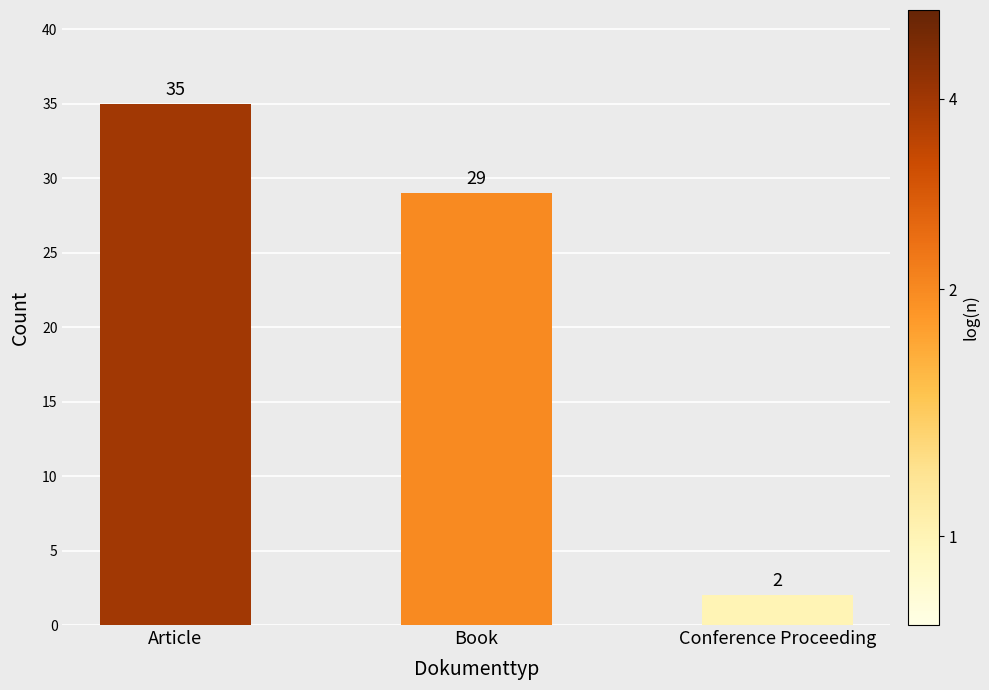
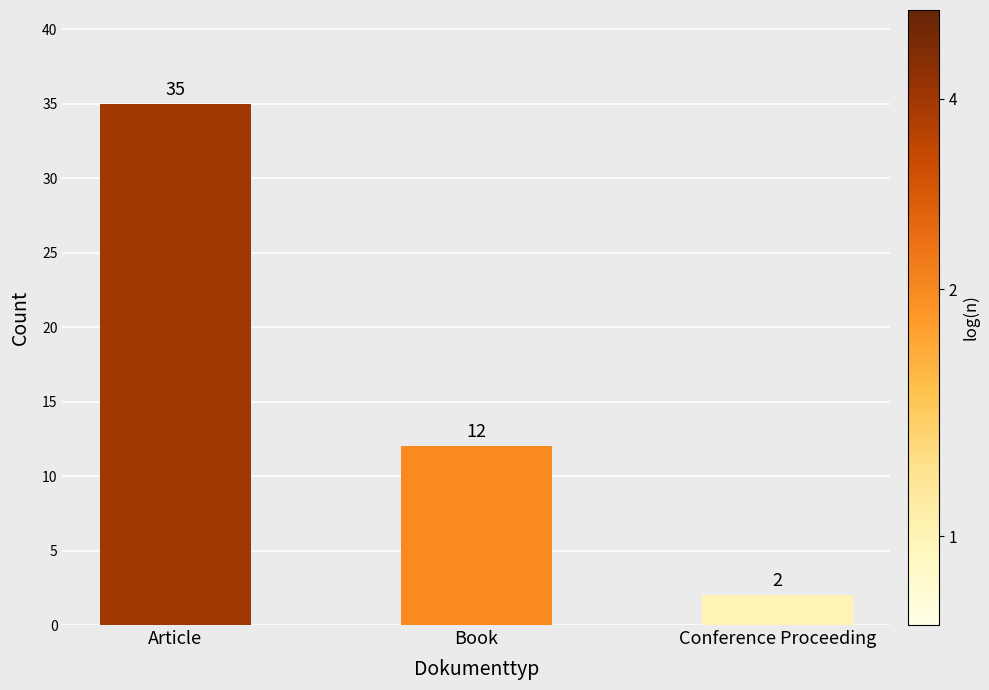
Book: 29 -> 12
